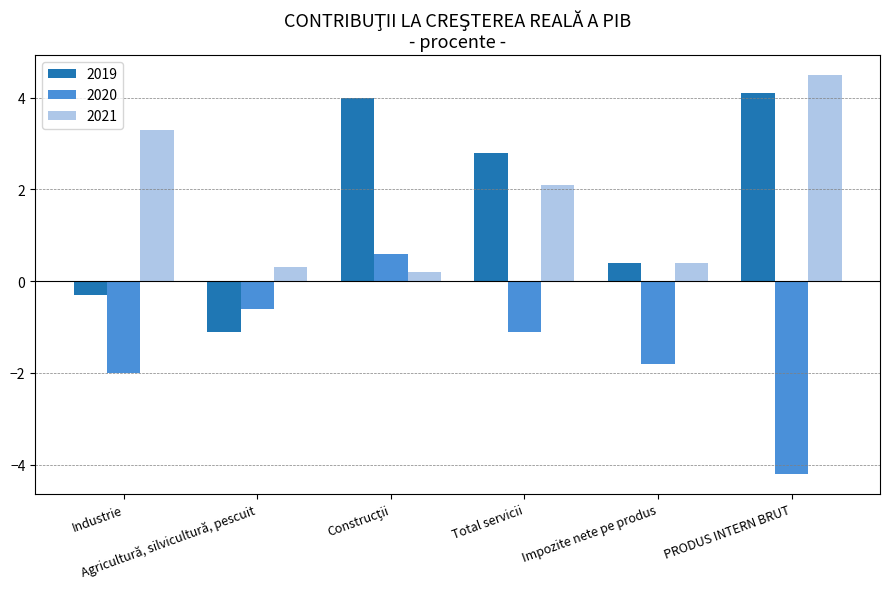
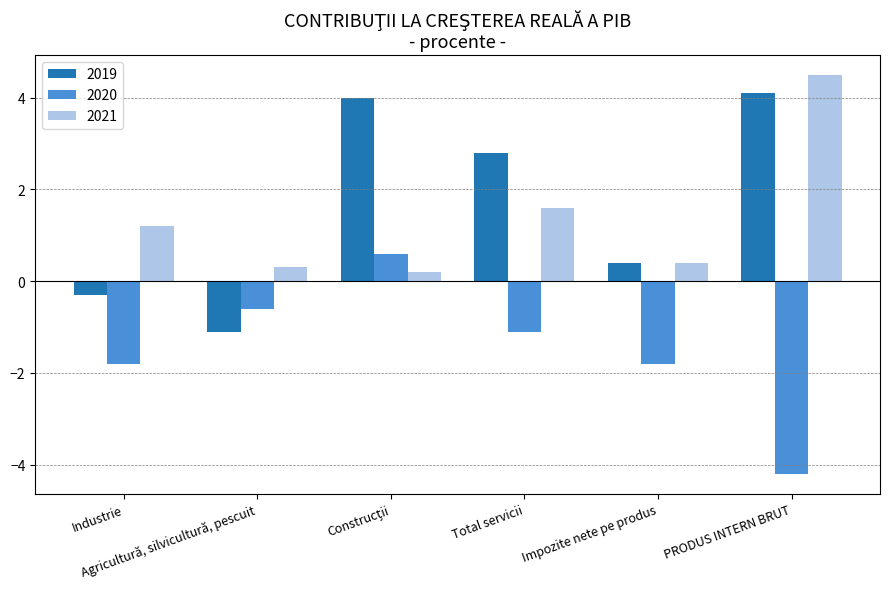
2020, Industrie: -2.0 -> -1.8
2021, Industrie: 3.3 -> 1.2
2021, Total servicii: 2.1 -> 1.6
